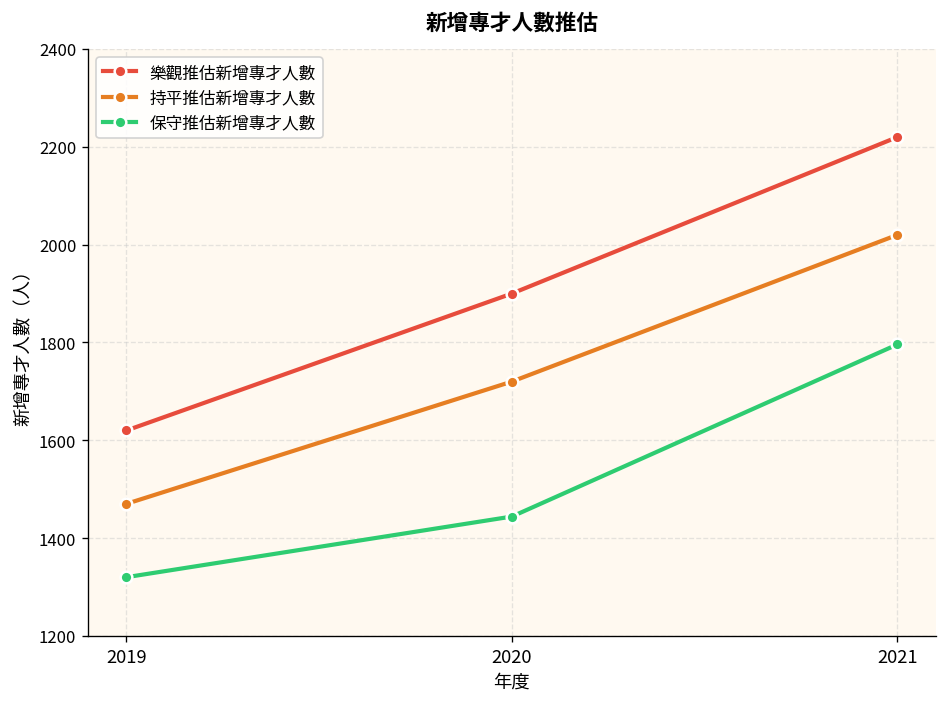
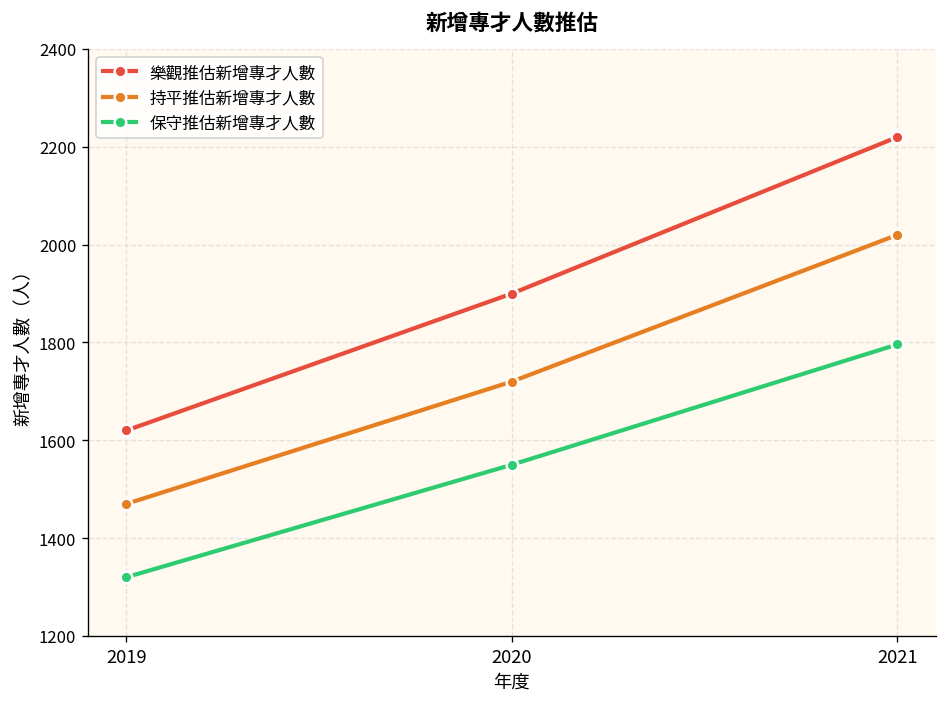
保守推估新增專才人數, 2020: 1440 -> 1550
